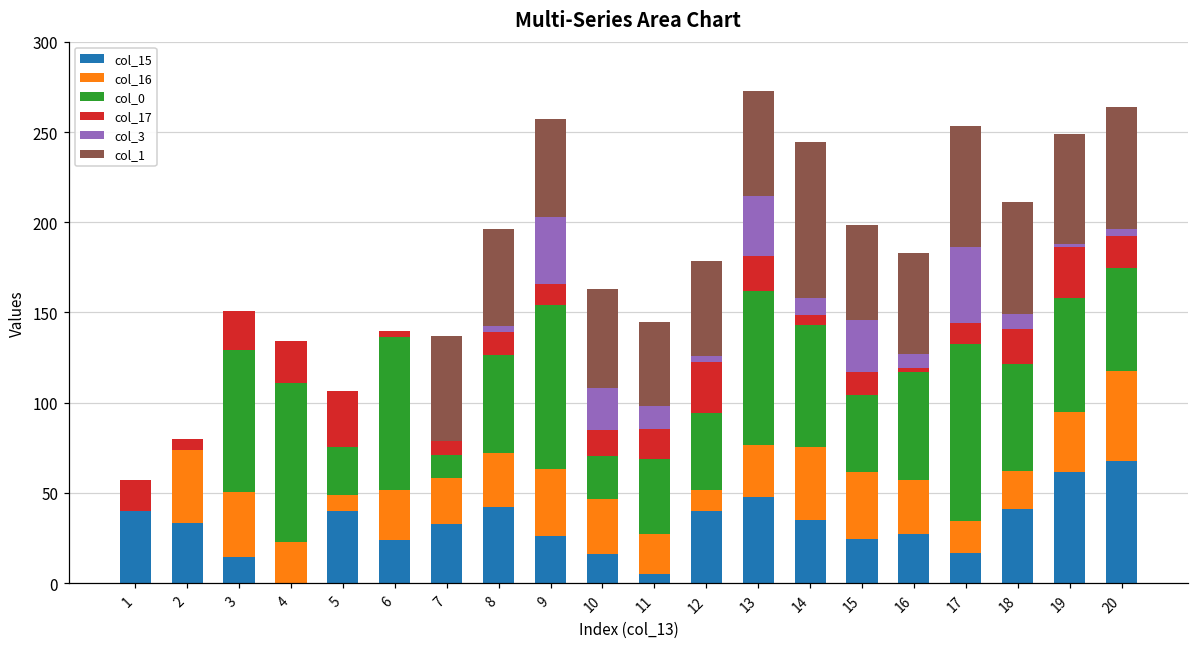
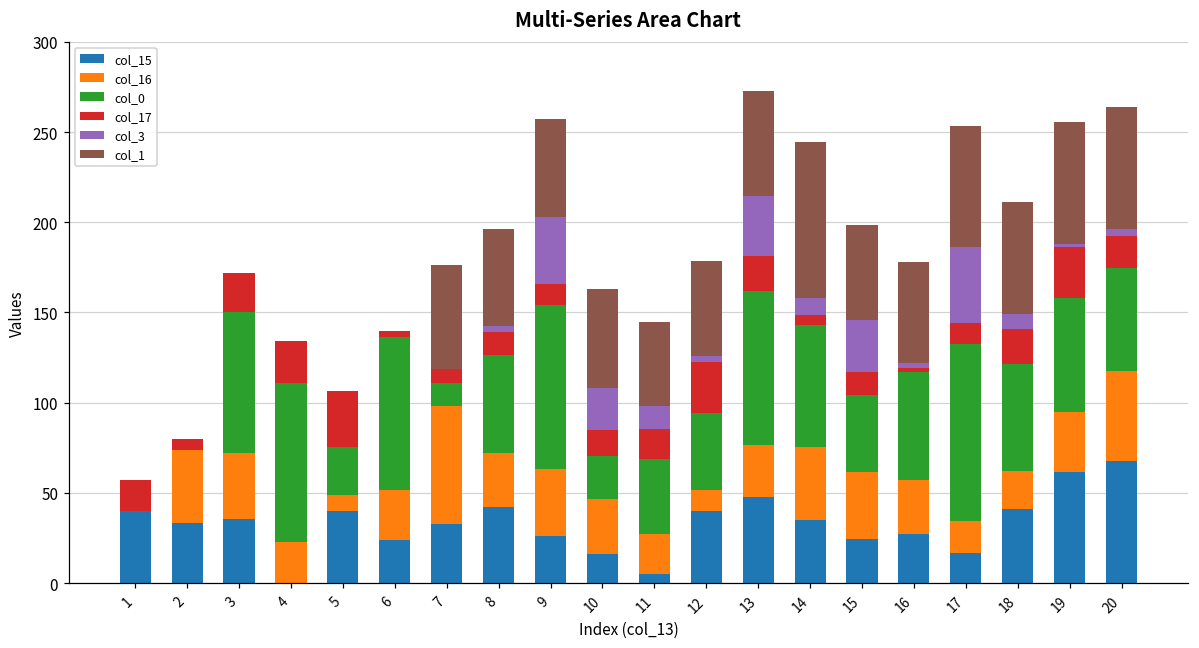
col_15, 3: 15 -> 36
col_16, 7: 25 -> 65
col_3, 16: 8 -> 3
col_1, 19: 61 -> 68
